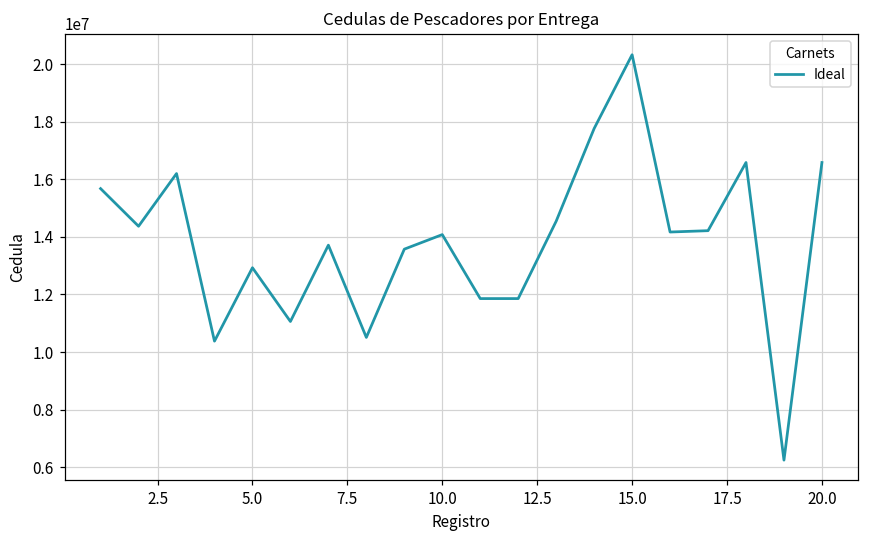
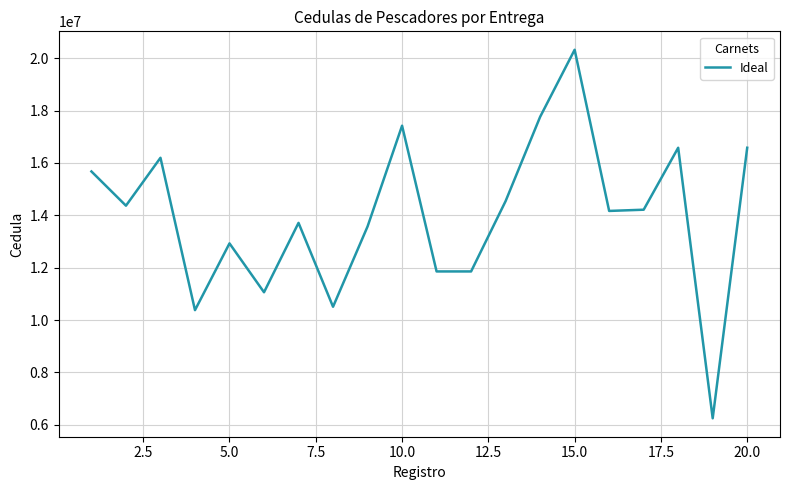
10.0: 14100000 -> 17400000
